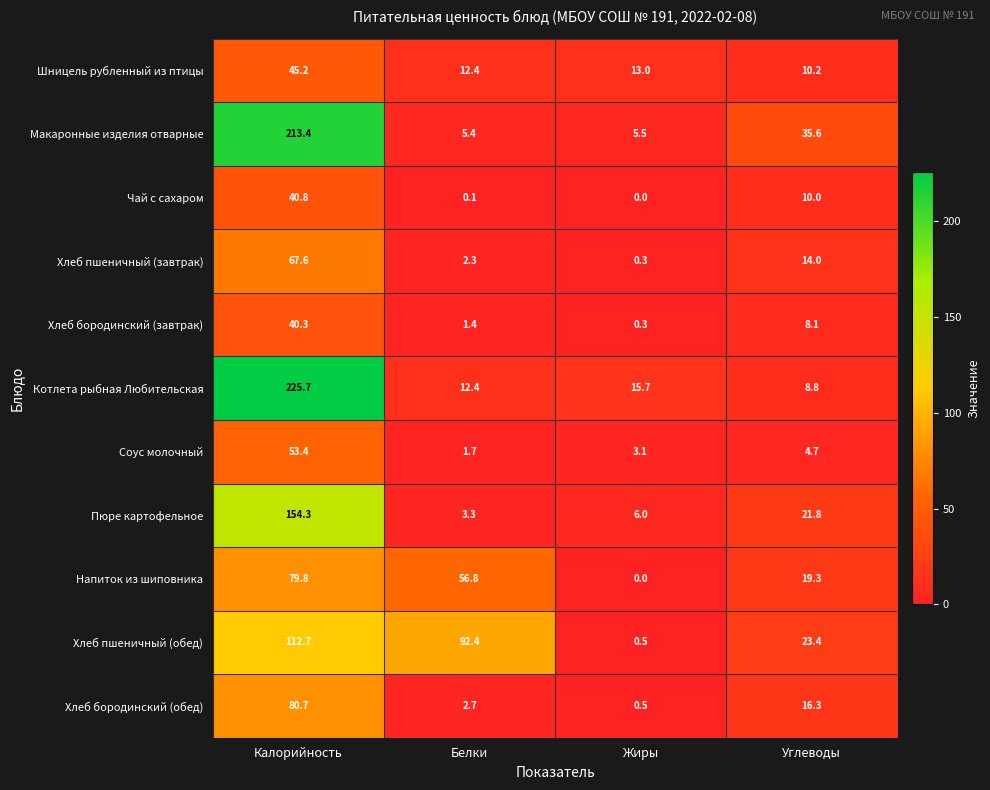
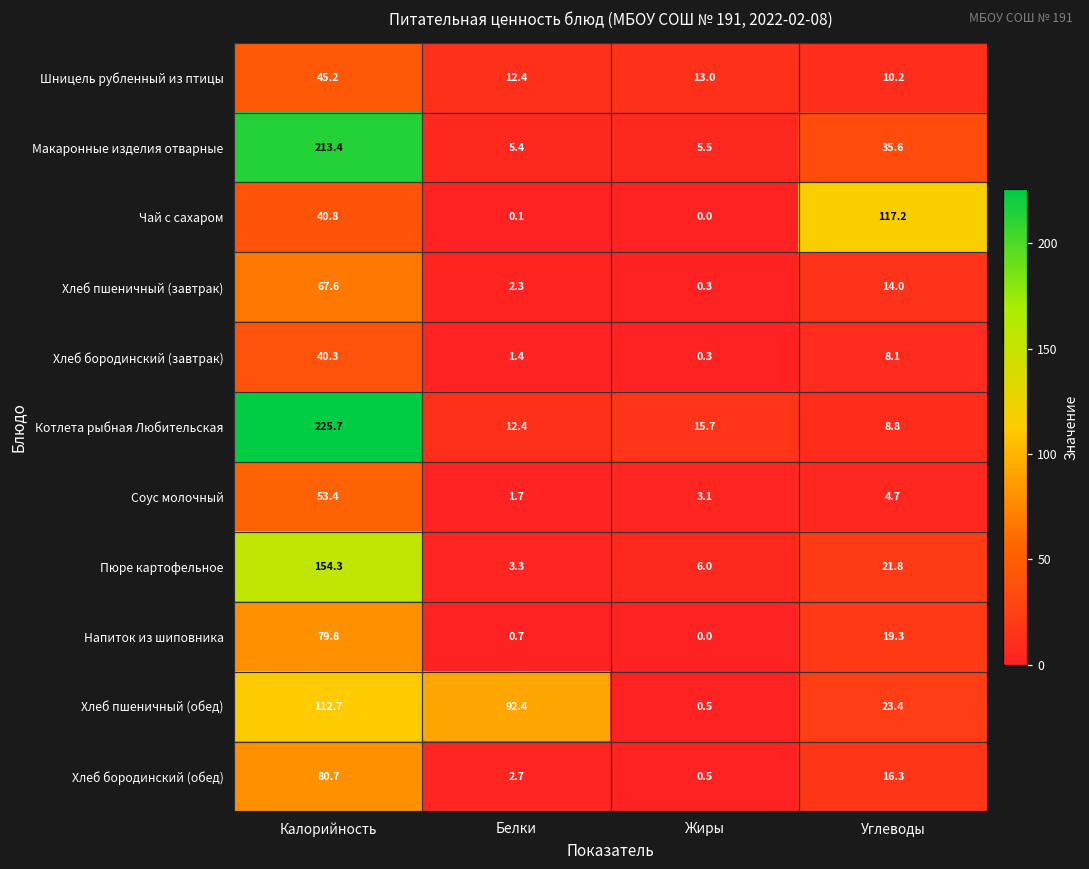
Чай с сахаром, Углеводы: 10.0 -> 117.2
Напиток из шиповника, Белки: 56.8 -> 0.7
